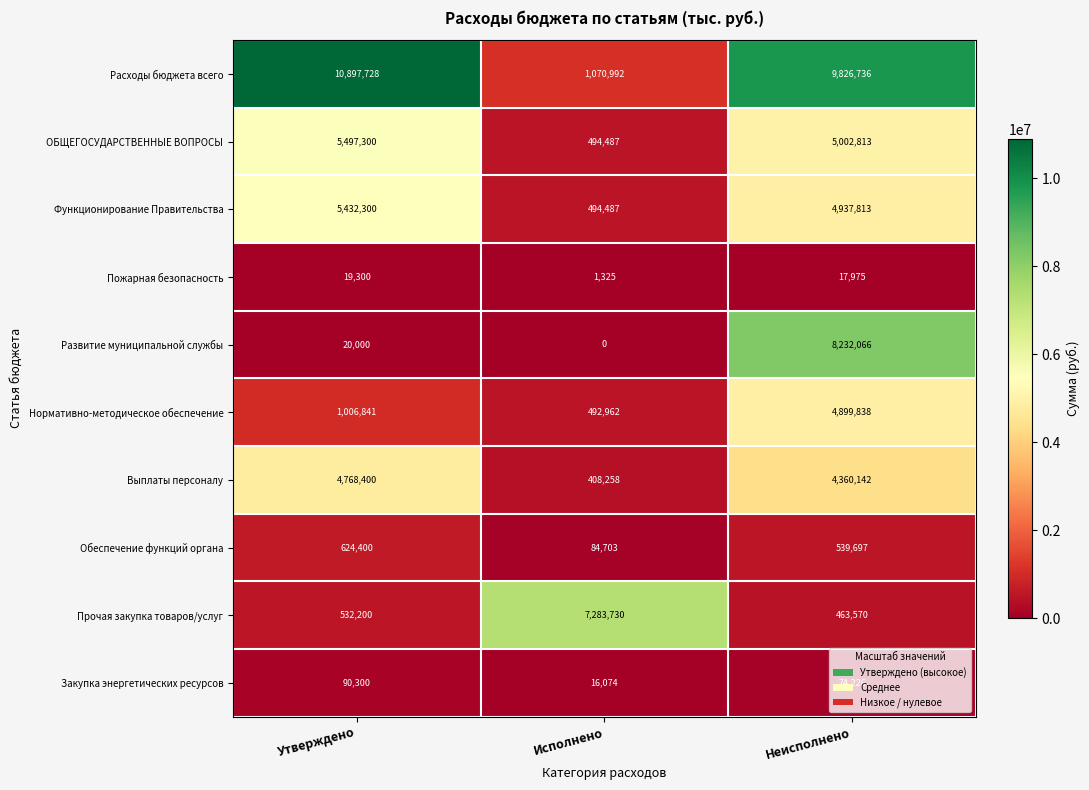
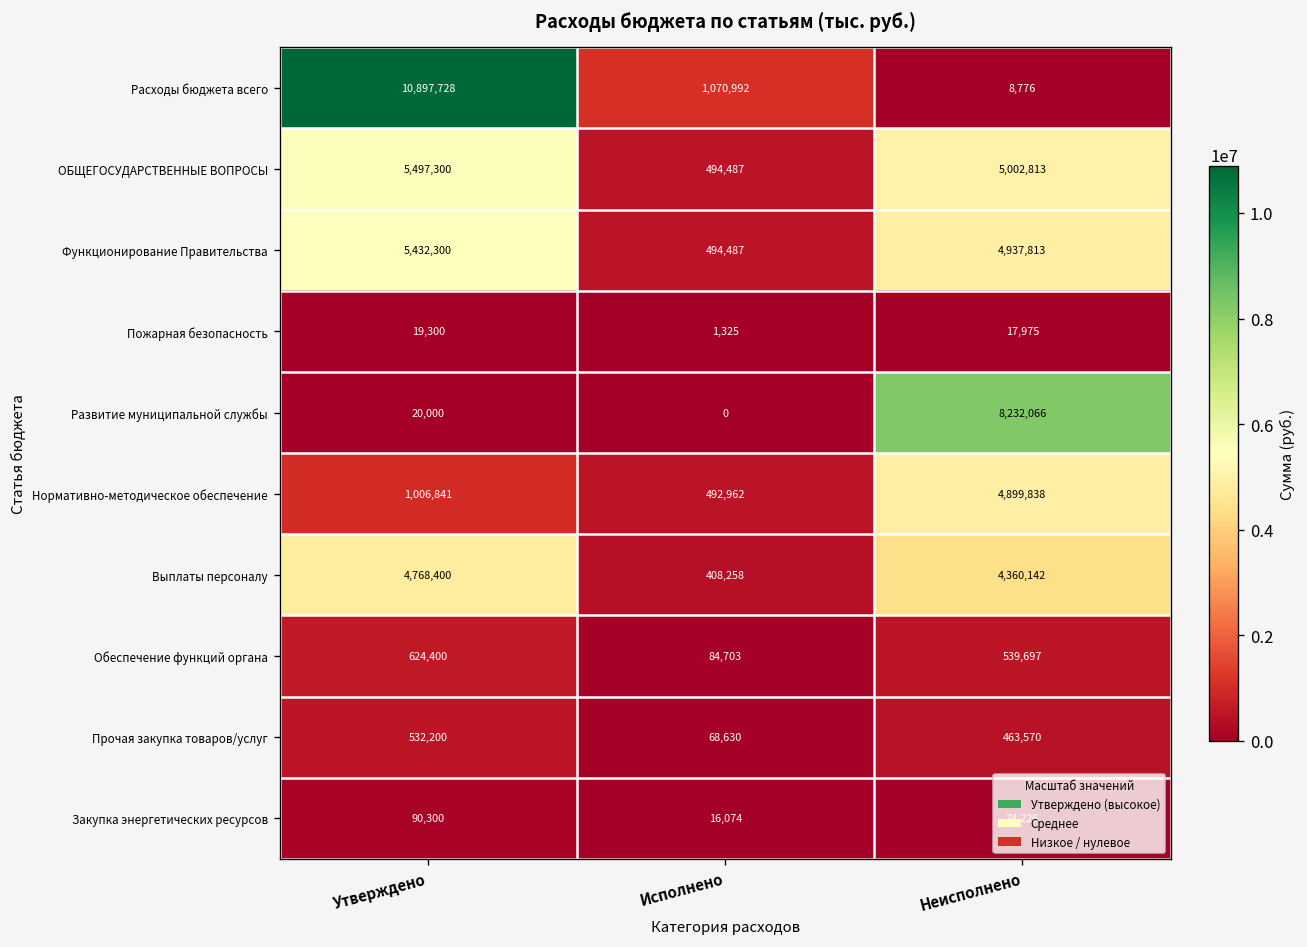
Расходы бюджета всего, Неисполнено: 9,826,736 -> 8,776
Прочая закупка товаров/услуг, Исполнено: 7,283,730 -> 68,630
